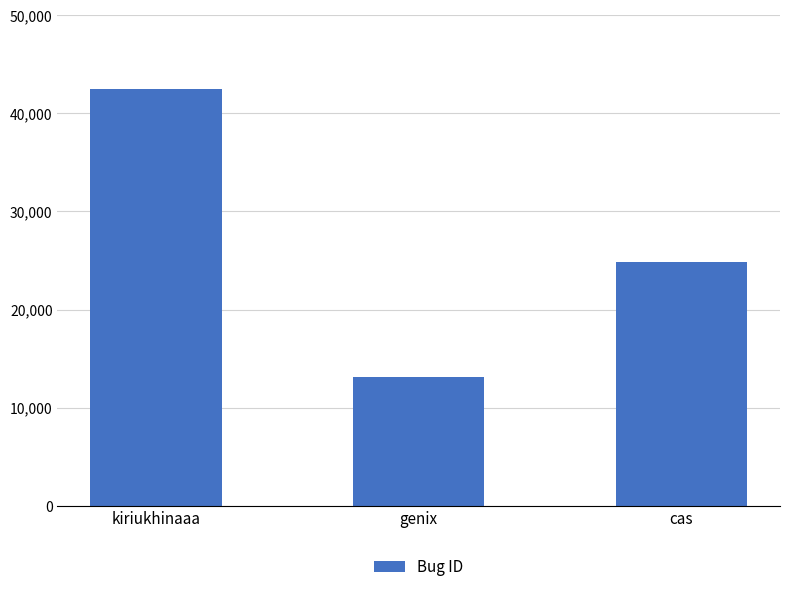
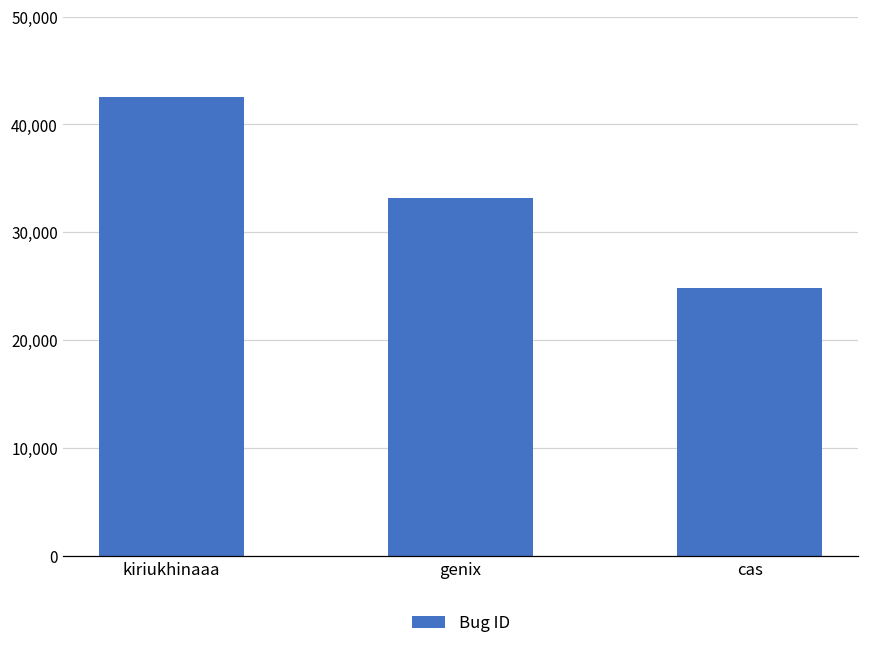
genix: 13,000 -> 33,000
